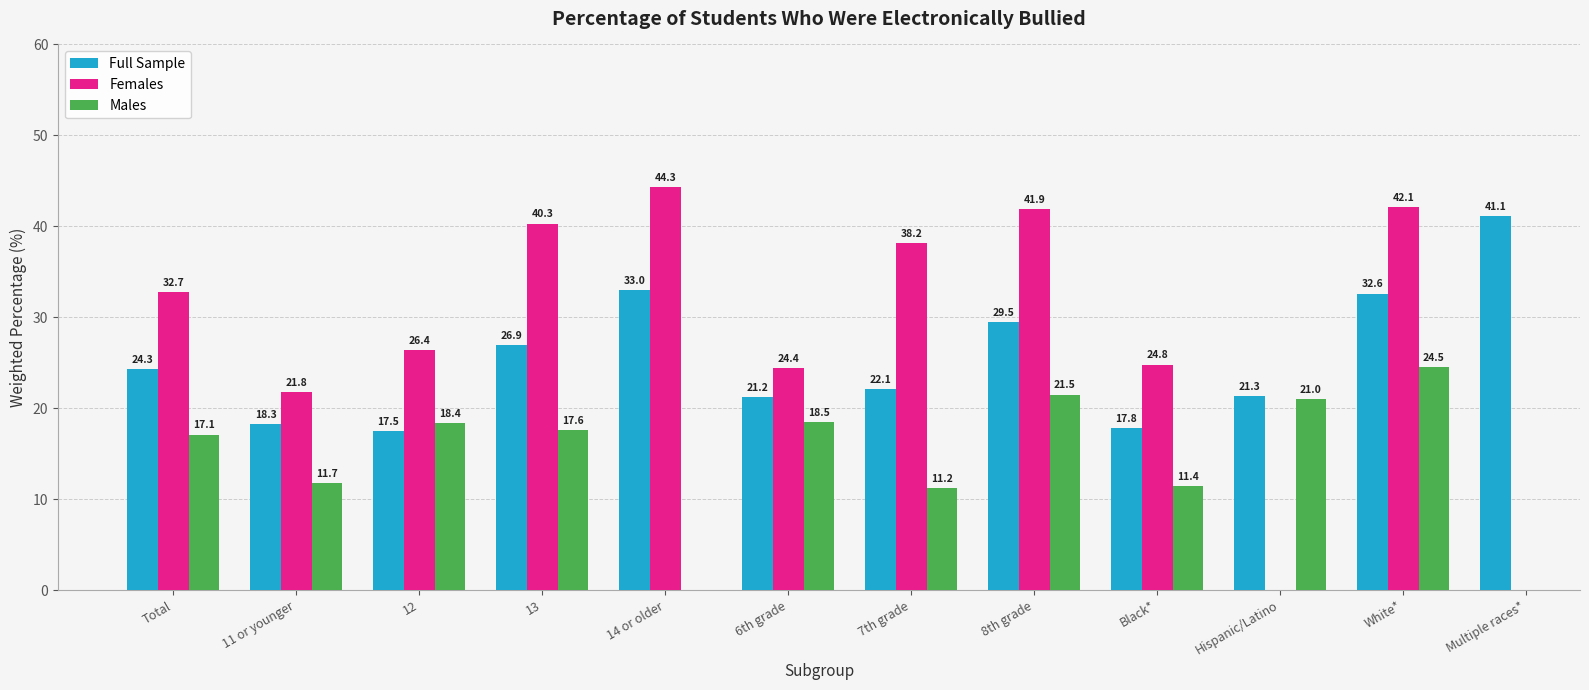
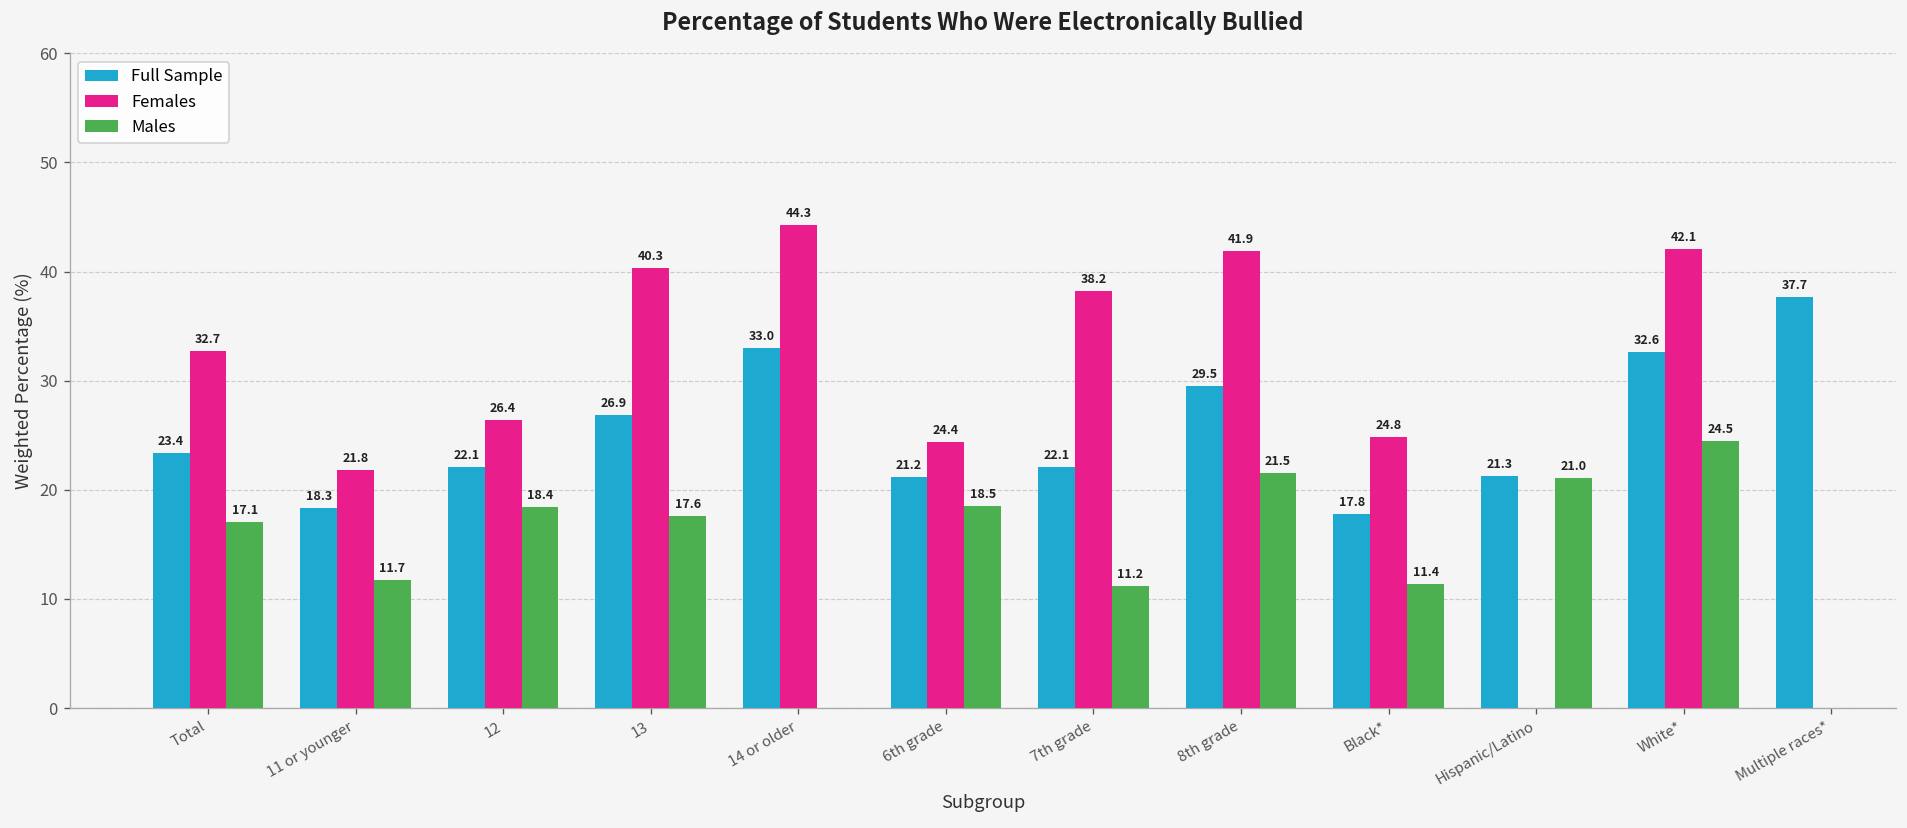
Full Sample, Total: 24.3 -> 23.4
Full Sample, 12: 17.5 -> 22.1
Full Sample, Multiple races*: 41.1 -> 37.7
